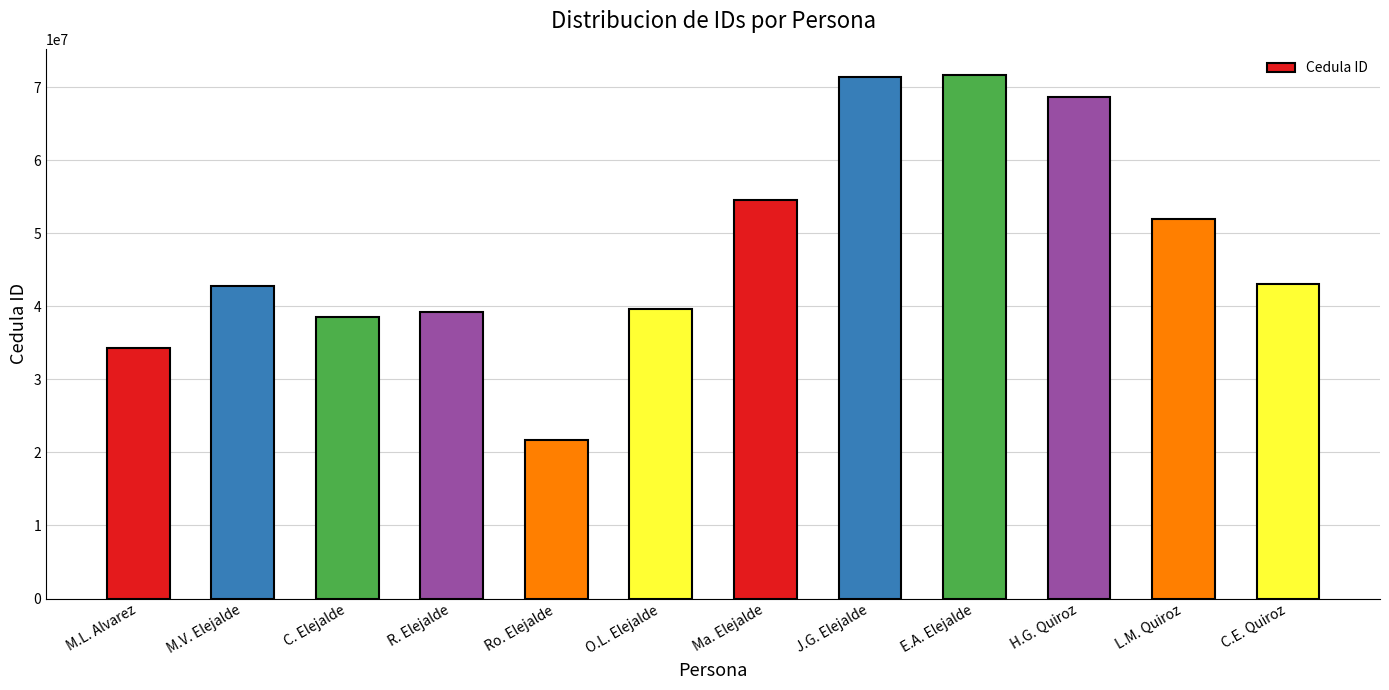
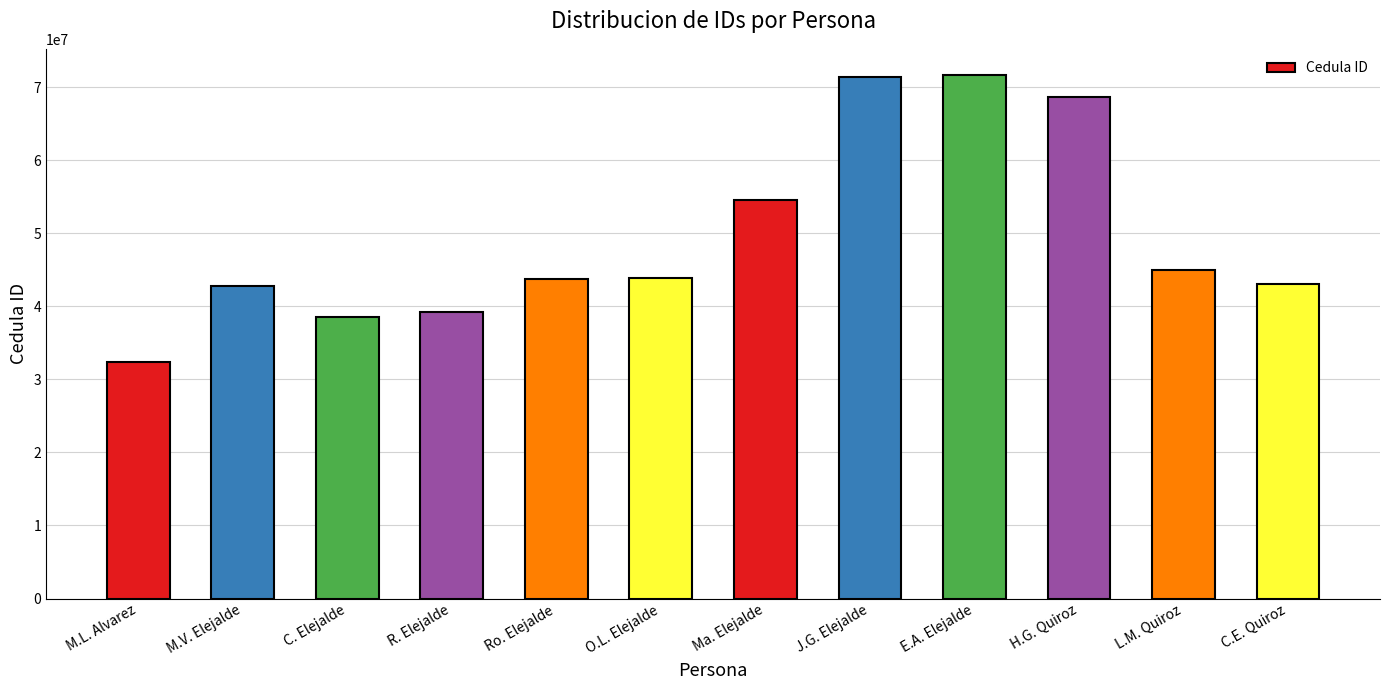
M.L. Alvarez: 34000000 -> 32000000
Ro. Elejalde: 22000000 -> 44000000
O.L. Elejalde: 40000000 -> 44000000
L.M. Quiroz: 52000000 -> 45000000
